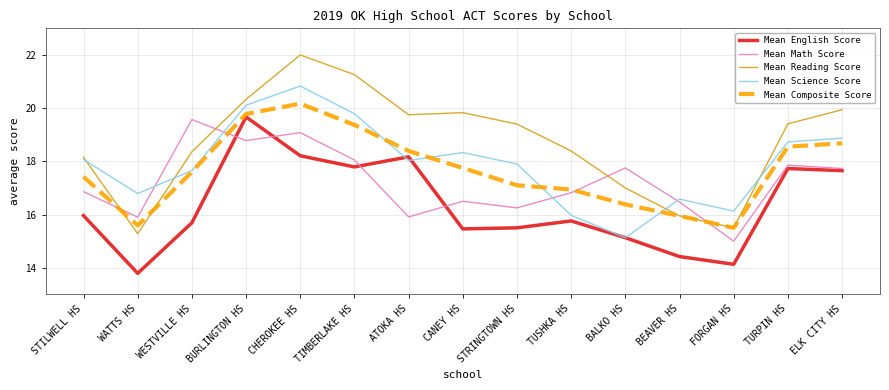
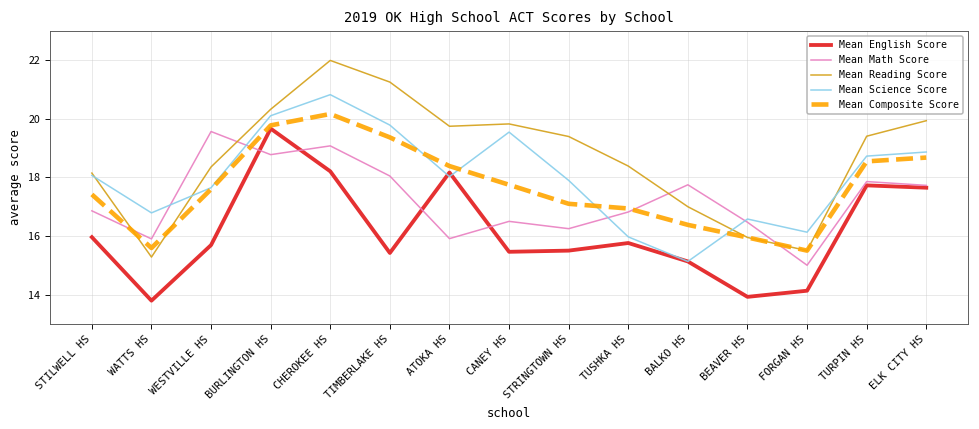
Mean English Score, TIMBERLAKE HS: 17.8 -> 15.4
Mean Science Score, CANEY HS: 18.3 -> 19.6
Mean English Score, BEAVER HS: 14.4 -> 13.9
